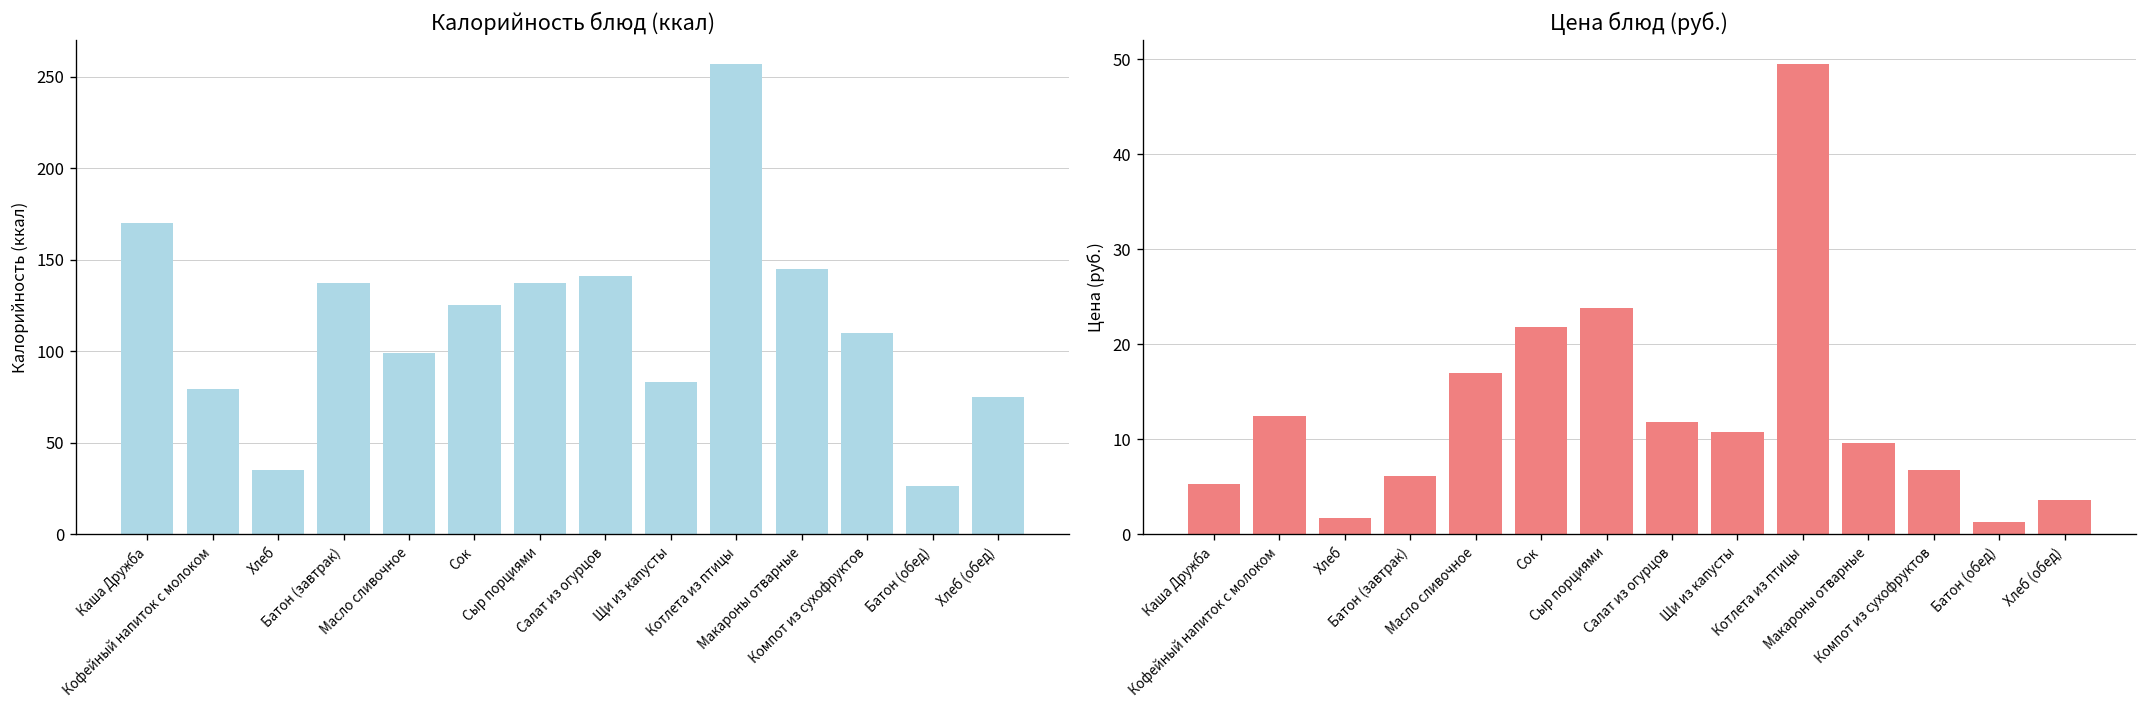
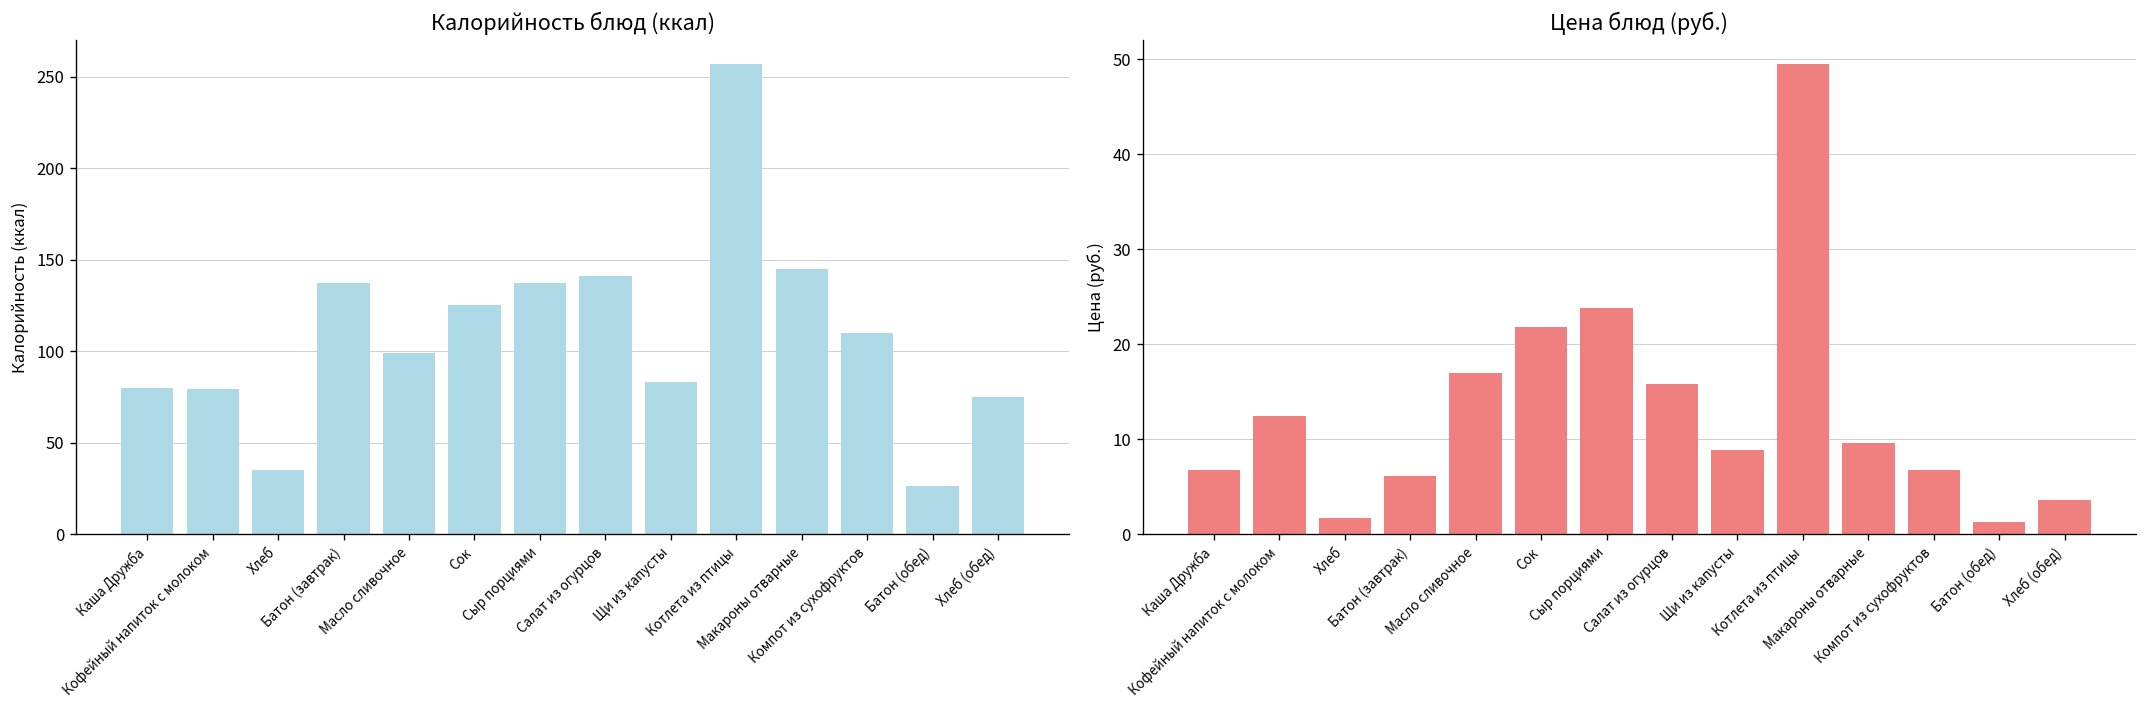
Калорийность блюд (ккал), Каша Дружба: 170 -> 80
Цена блюд (руб.), Каша Дружба: 5 -> 7
Цена блюд (руб.), Салат из огурцов: 12 -> 16
Цена блюд (руб.), Щи из капусты: 11 -> 9
